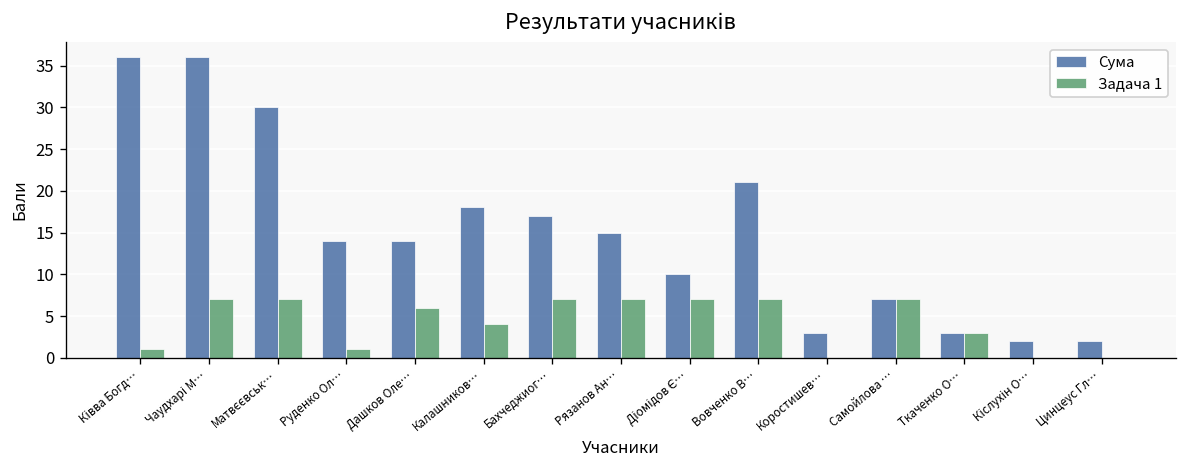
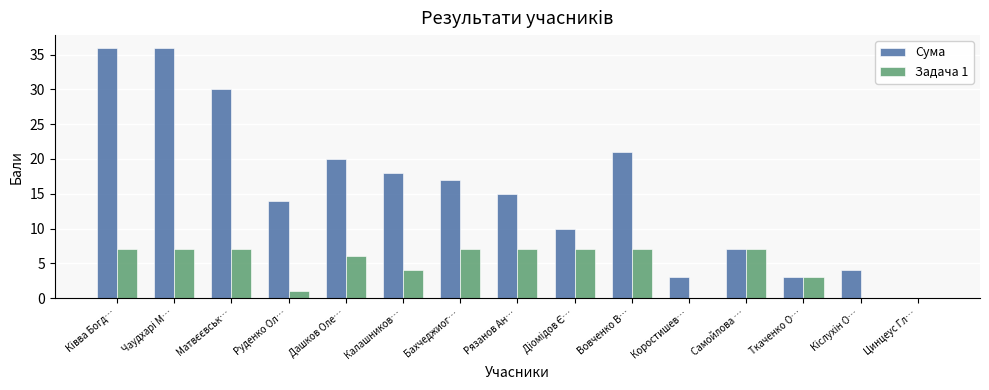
Задача 1, Ківва Богд…: 1 -> 7
Сума, Дашков Оле…: 14 -> 20
Сума, Кіслухін О…: 2 -> 4
Сума, Цинцеус Гл…: 2 -> 0
